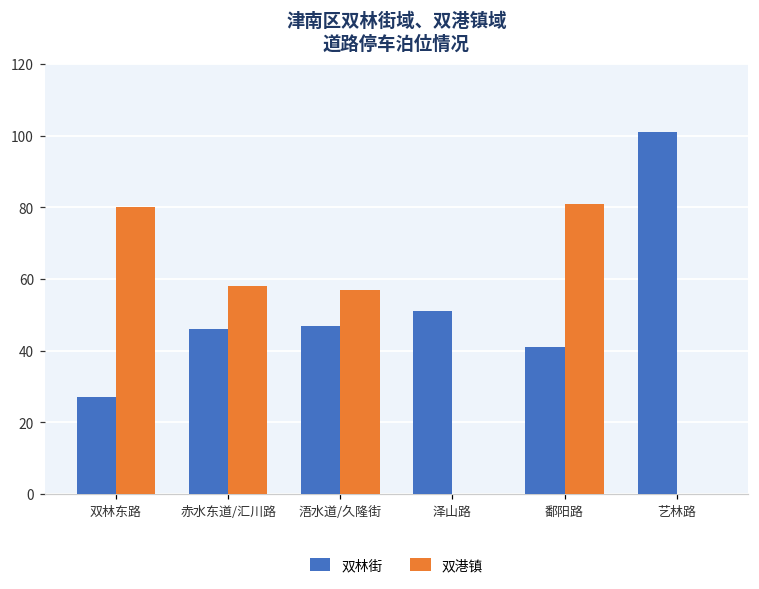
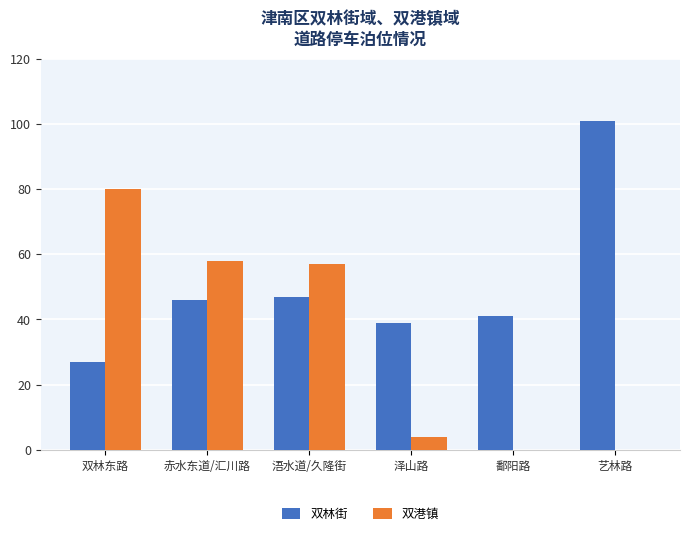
双林街, 泽山路: 51 -> 39
双港镇, 泽山路: 0 -> 4
双港镇, 鄱阳路: 81 -> 0
